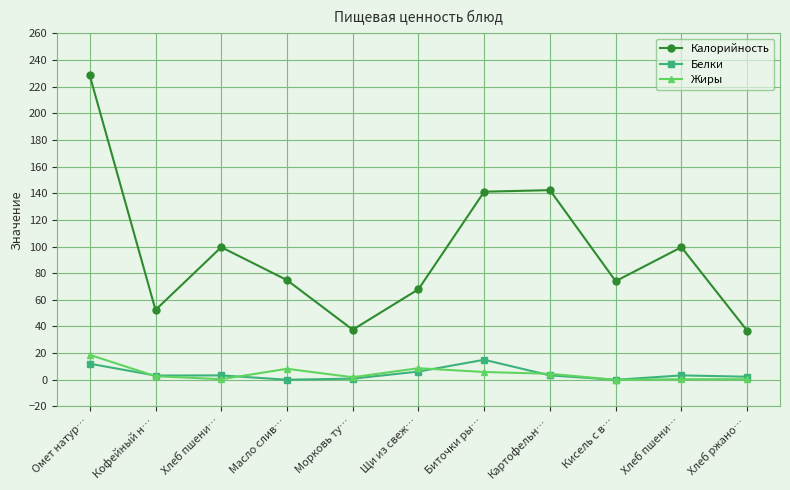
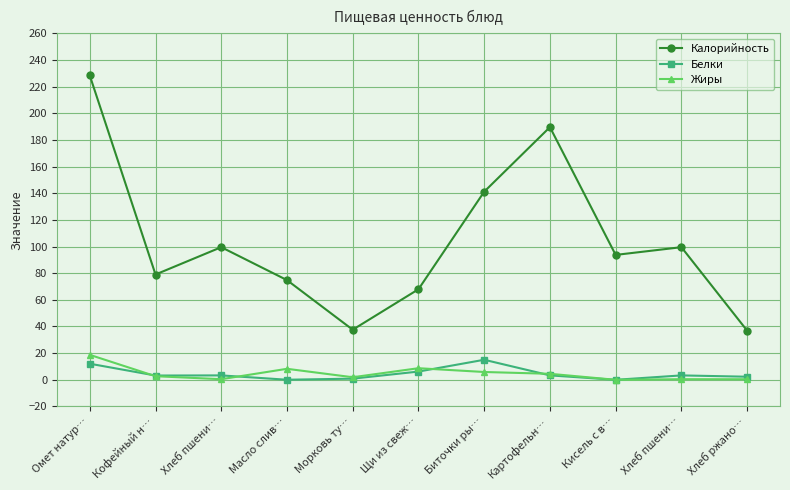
Калорийность, Кофейный н…: 52 -> 79
Калорийность, Картофельн…: 142 -> 190
Калорийность, Кисель с в…: 74 -> 94
